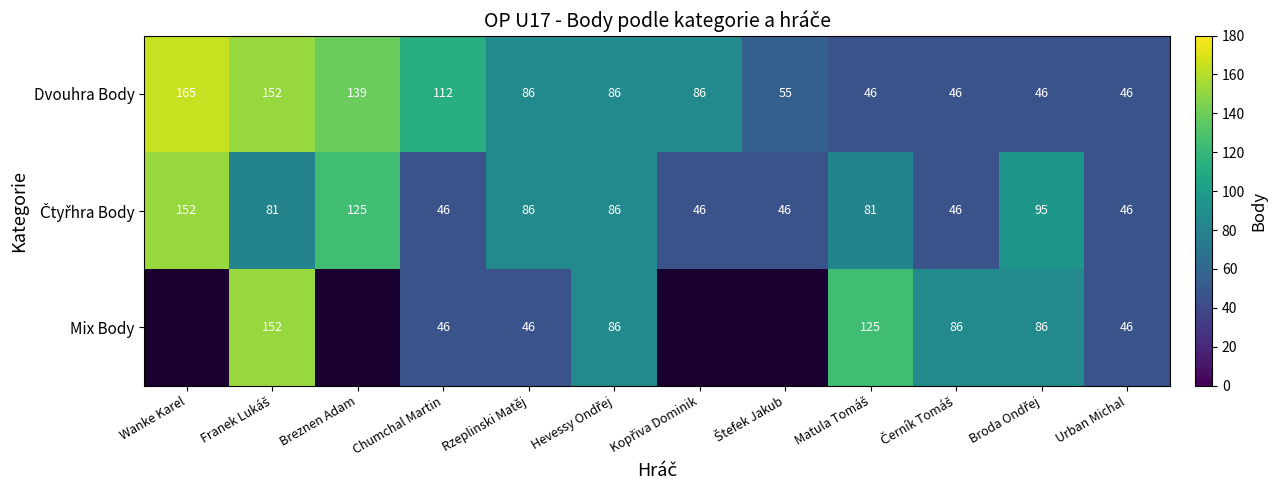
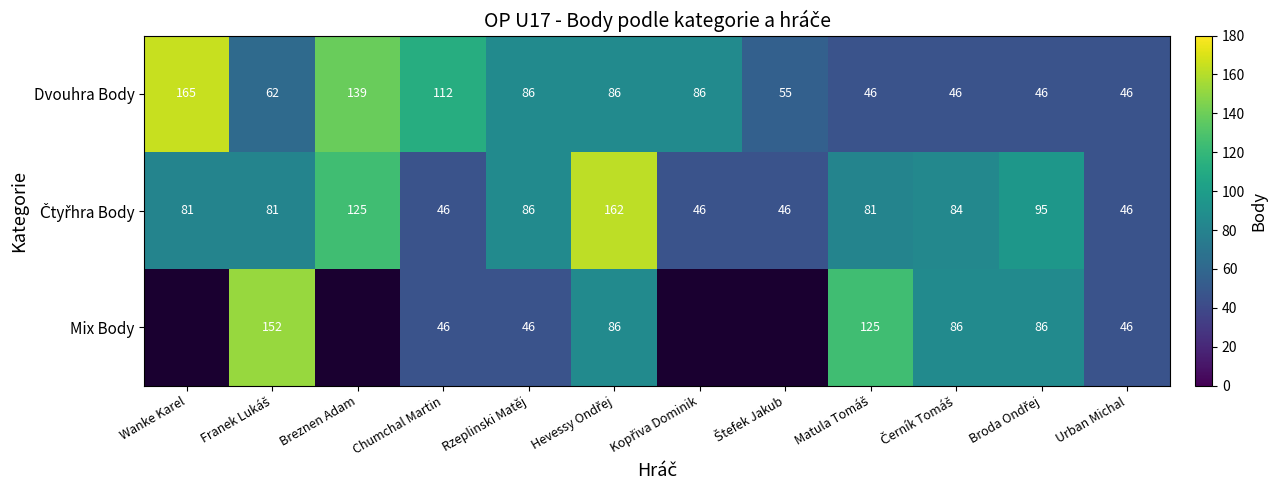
Dvouhra Body, Franek Lukáš: 152 -> 62
Čtyřhra Body, Wanke Karel: 152 -> 81
Čtyřhra Body, Hevessy Ondřej: 86 -> 162
Čtyřhra Body, Černík Tomáš: 46 -> 84
